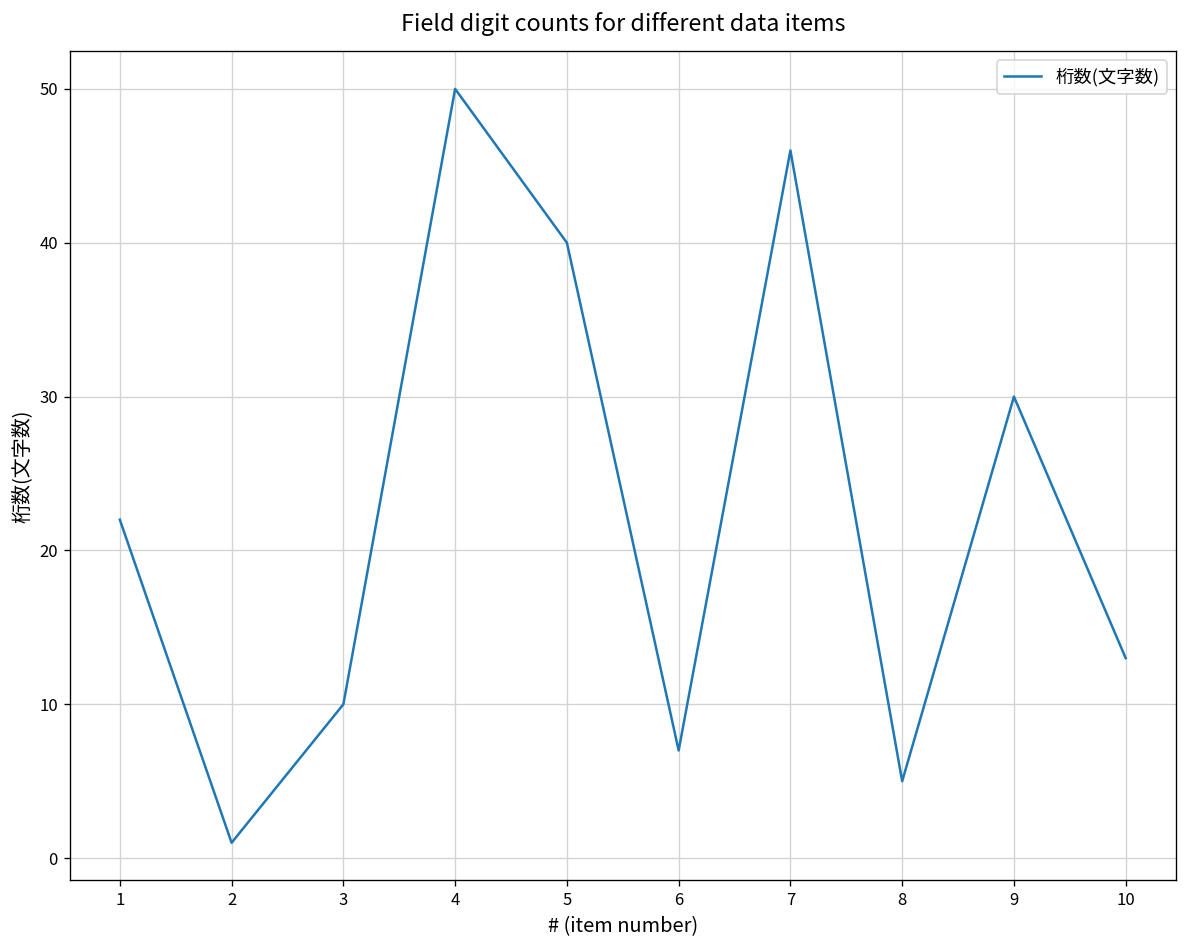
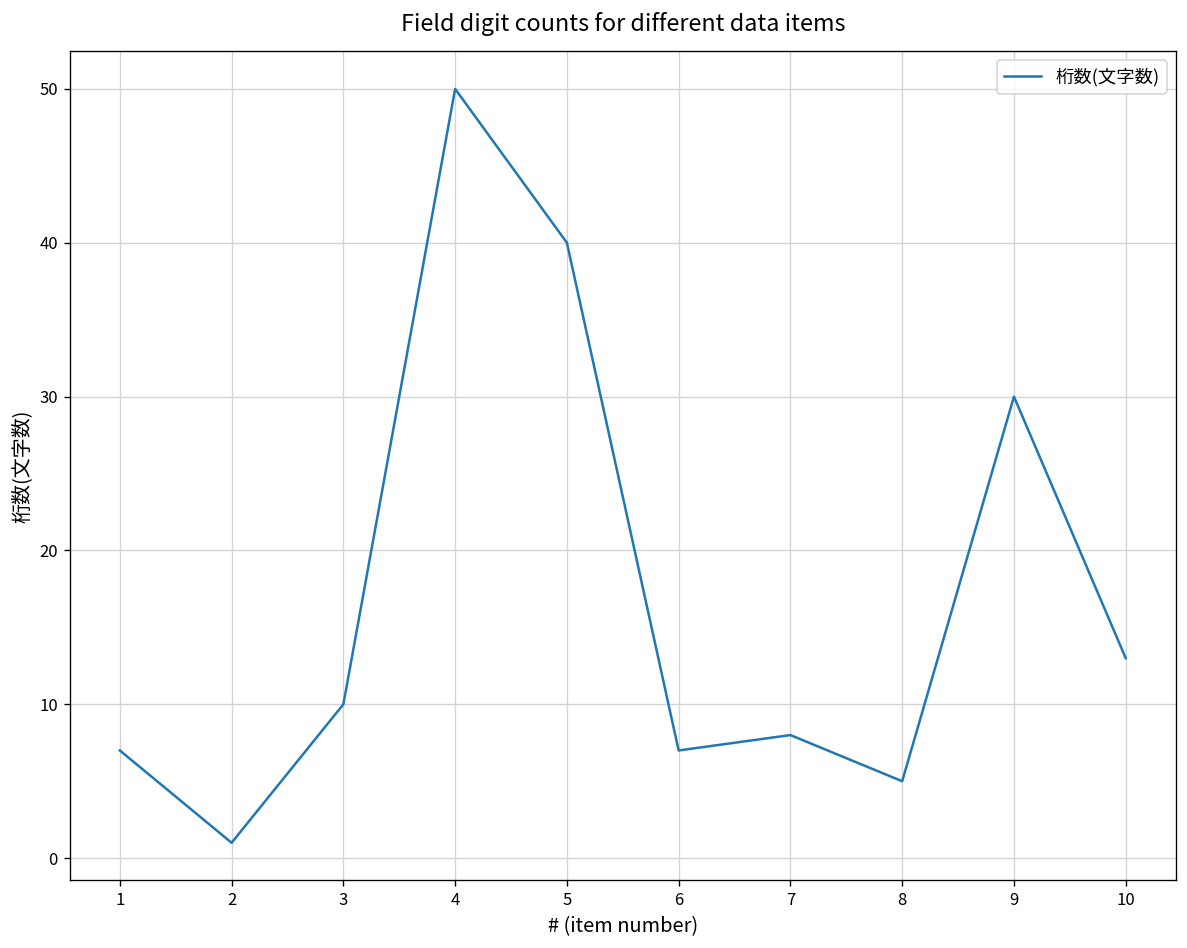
1: 22 -> 7
7: 46 -> 8
